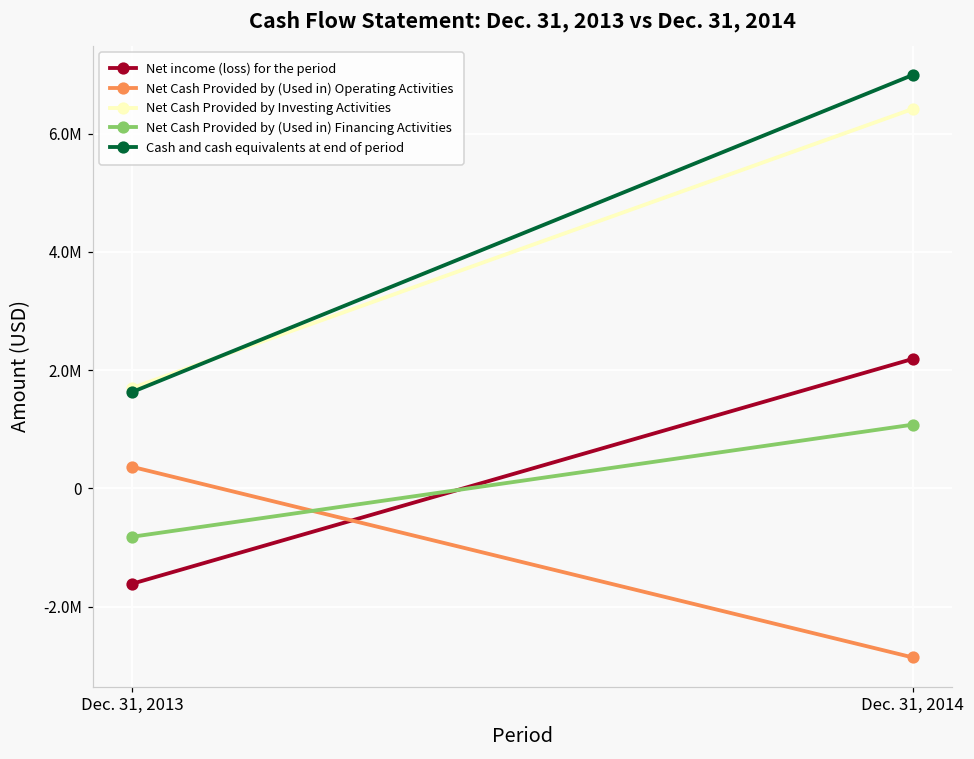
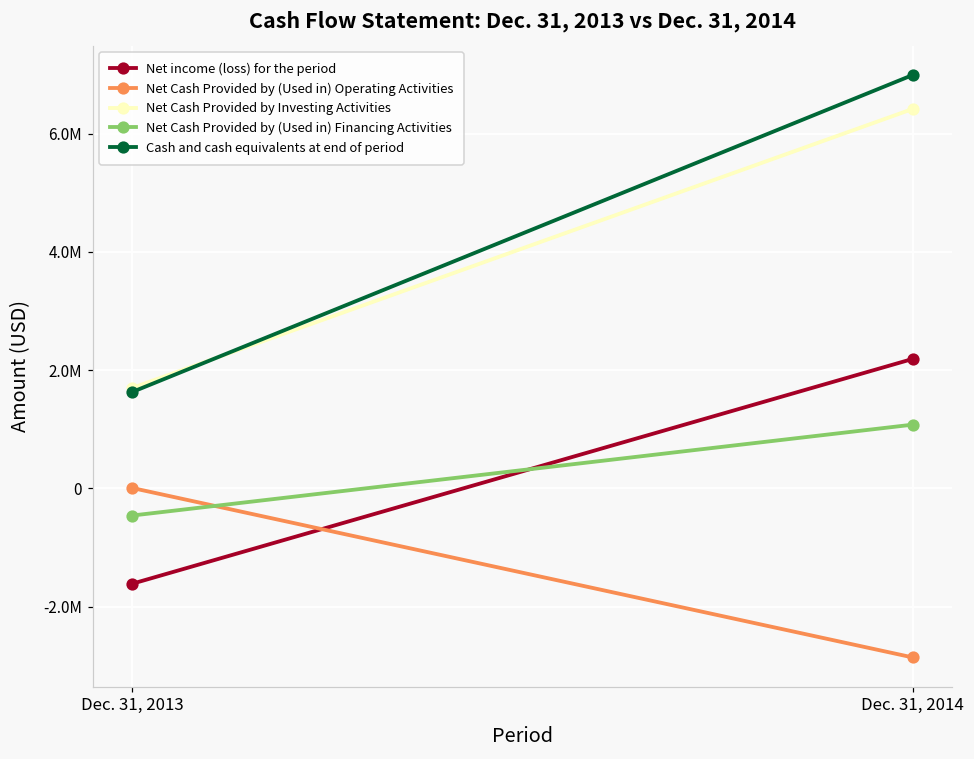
Net Cash Provided by (Used in) Operating Activities, Dec. 31, 2013: 400000 -> 0
Net Cash Provided by (Used in) Financing Activities, Dec. 31, 2013: -800000 -> -500000
